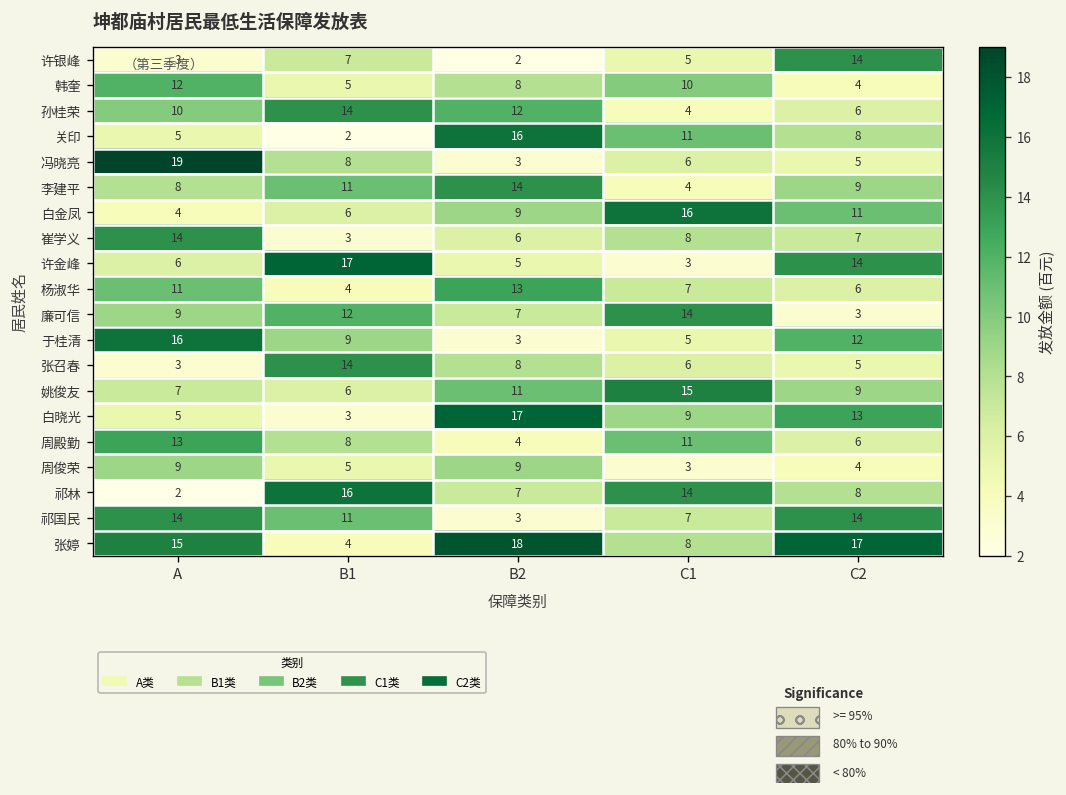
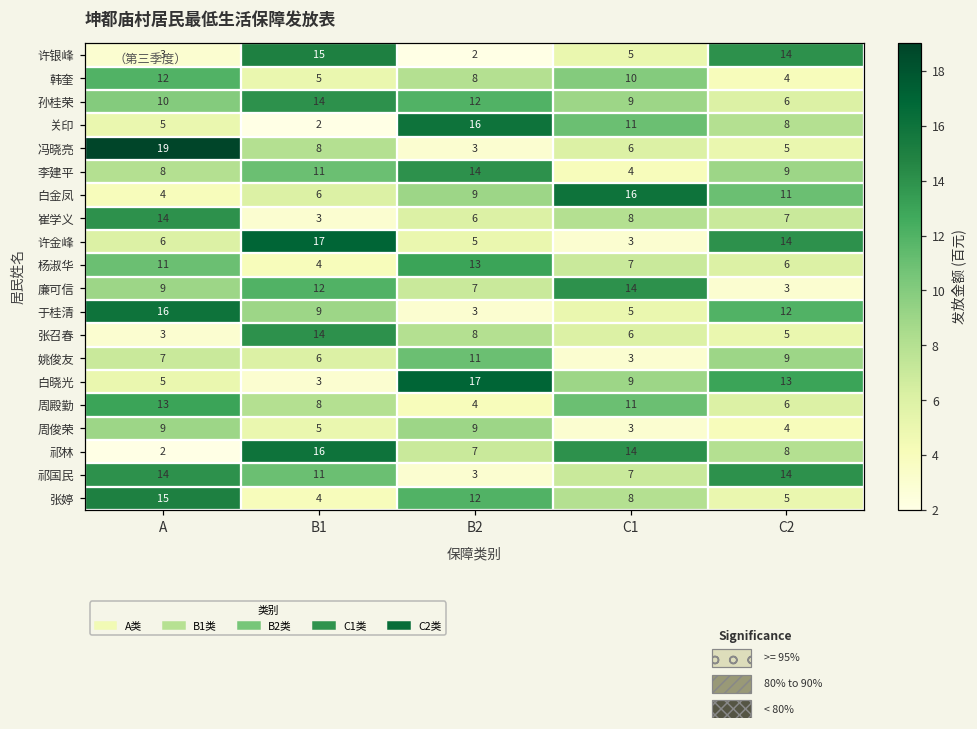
许银峰, B1: 7 -> 15
孙桂荣, C1: 4 -> 9
姚俊友, C1: 15 -> 3
张婷, B2: 18 -> 12
张婷, C2: 17 -> 5
